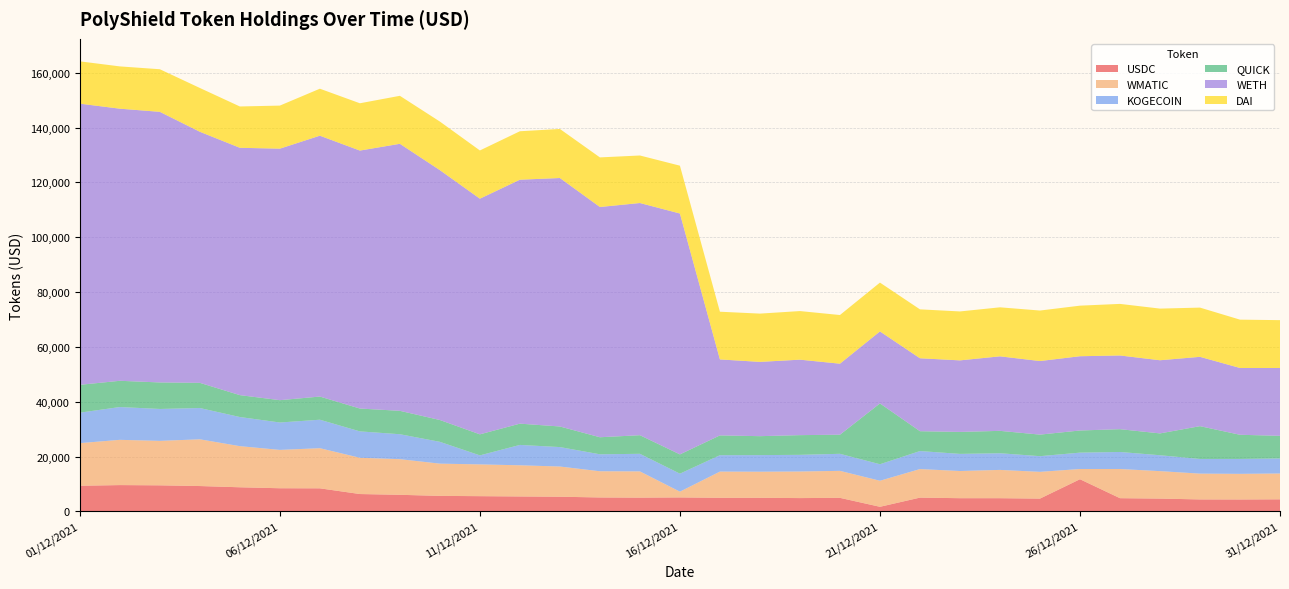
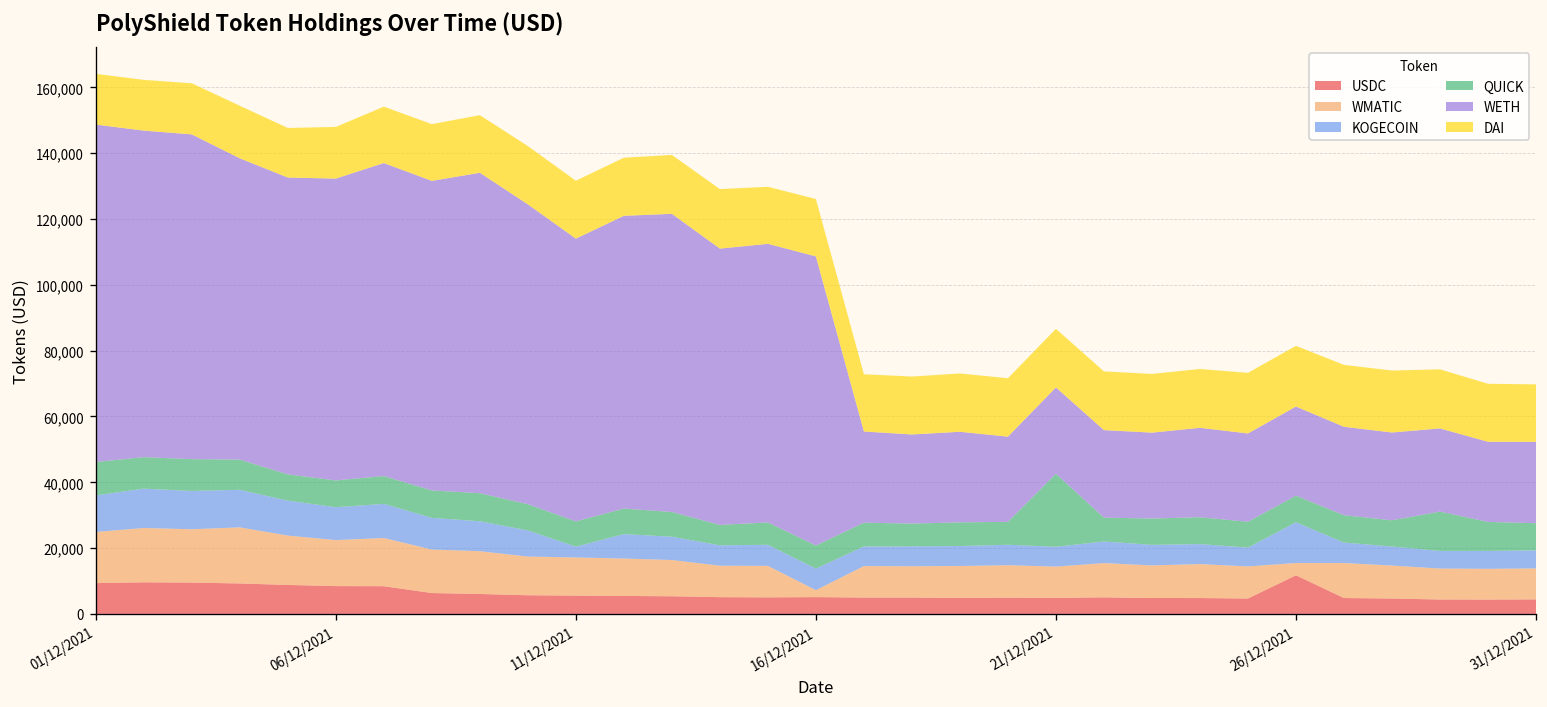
USDC, 21/12/2021: 2,000 -> 5,000
KOGECOIN, 26/12/2021: 6,000 -> 12,000
